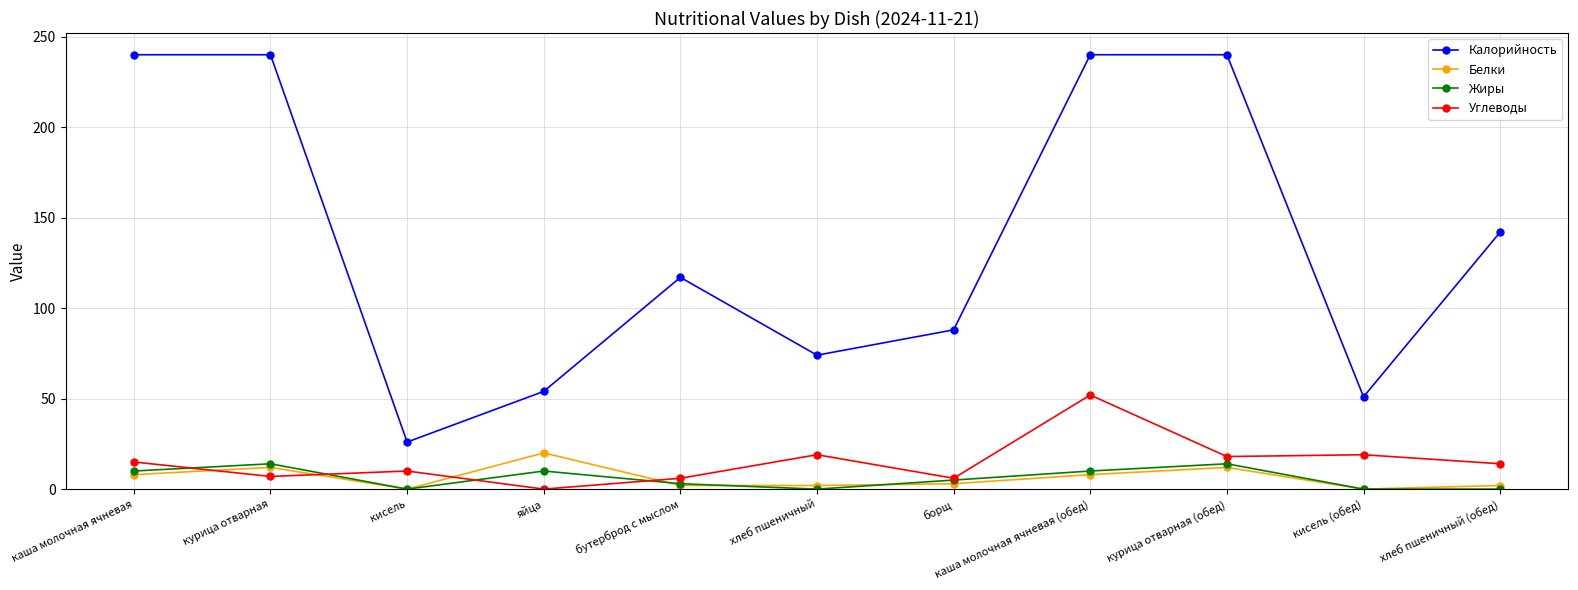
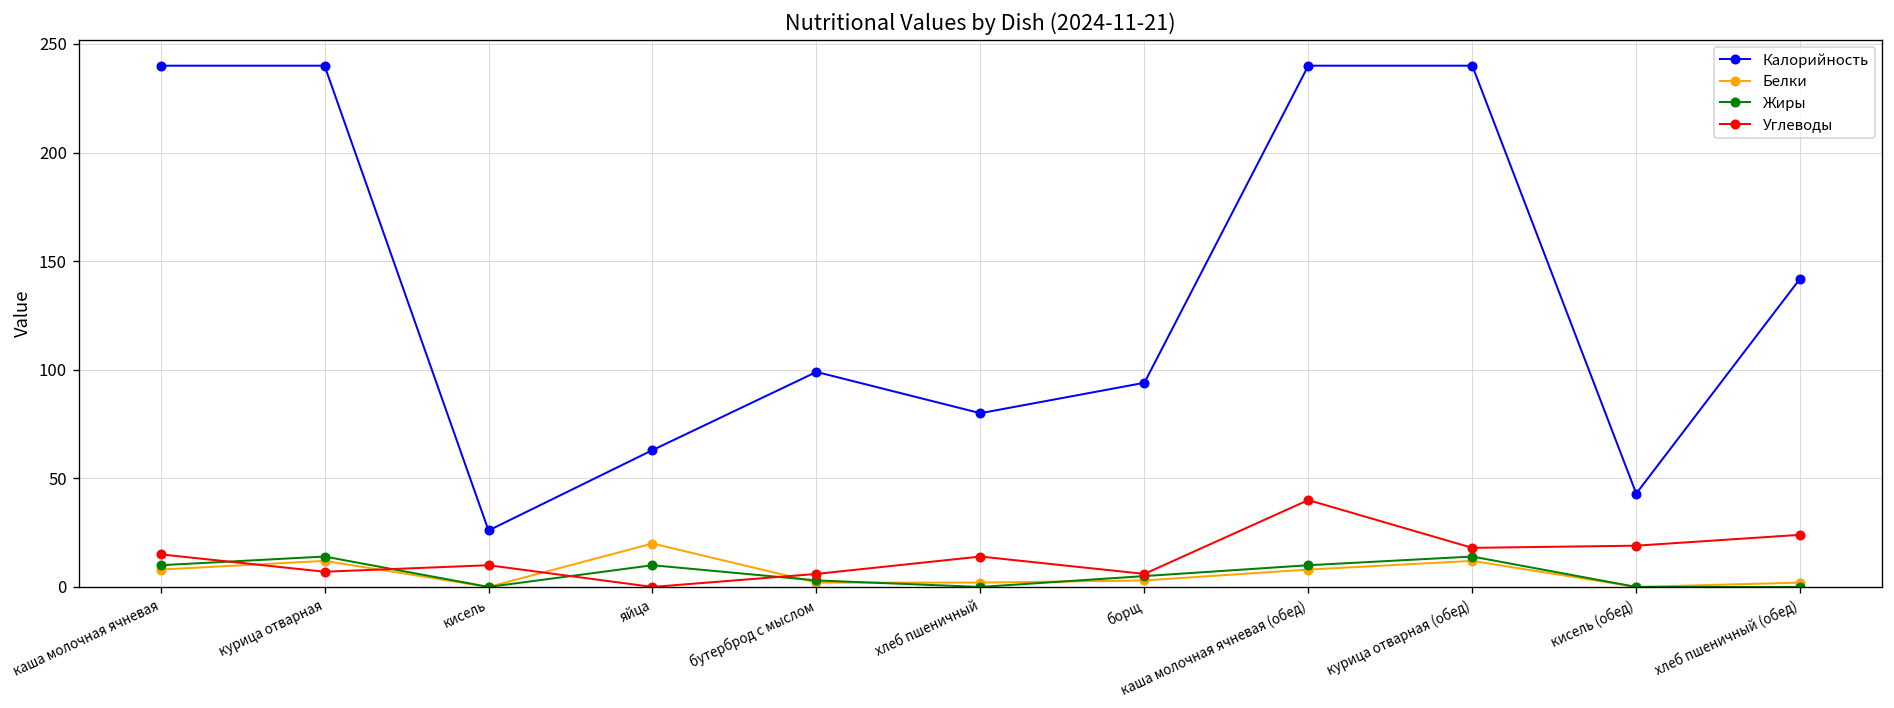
Калорийность, яйца: 54 -> 63
Калорийность, бутерброд с мыслом: 117 -> 99
Калорийность, хлеб пшеничный: 74 -> 80
Углеводы, хлеб пшеничный: 19 -> 14
Калорийность, борщ: 88 -> 94
Углеводы, каша молочная ячневая (обед): 52 -> 40
Калорийность, кисель (обед): 51 -> 43
Углеводы, хлеб пшеничный (обед): 14 -> 24
